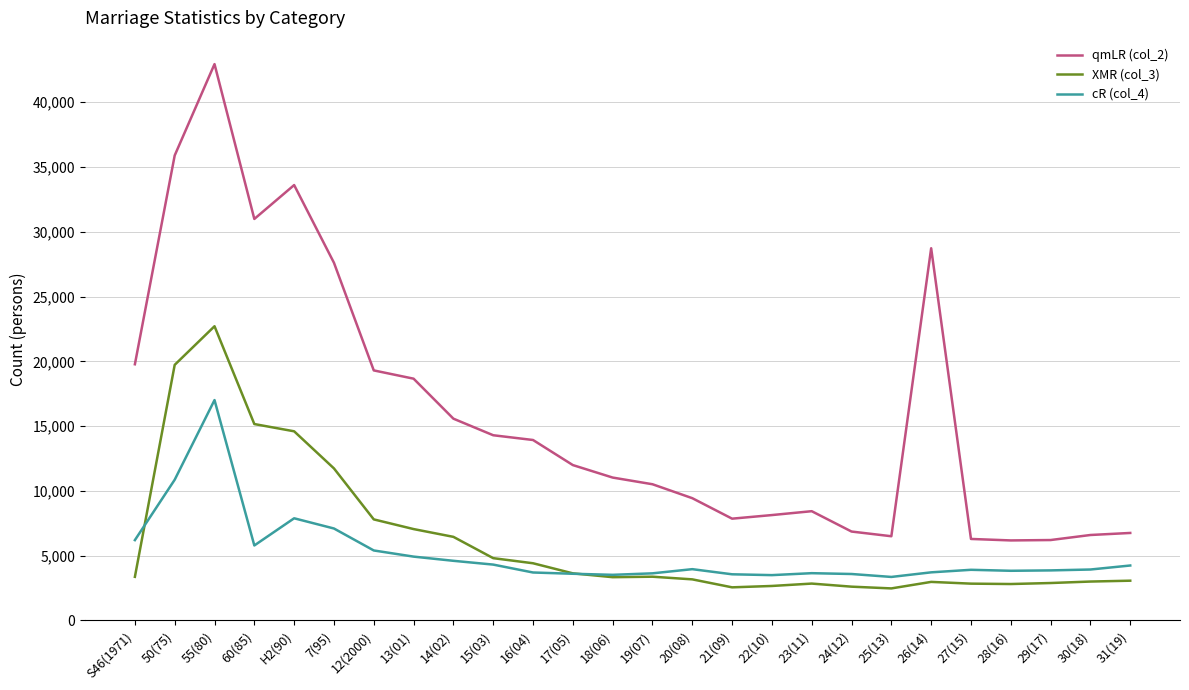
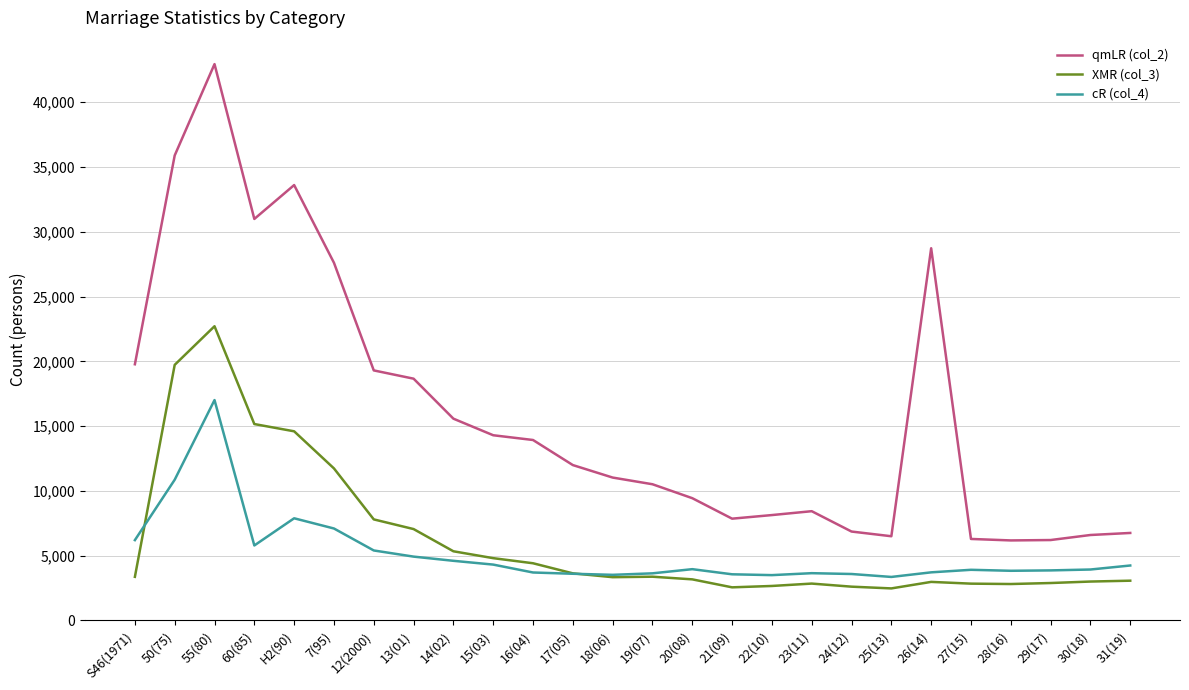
XMR (col_3), 14(02): 6,400 -> 5,300
